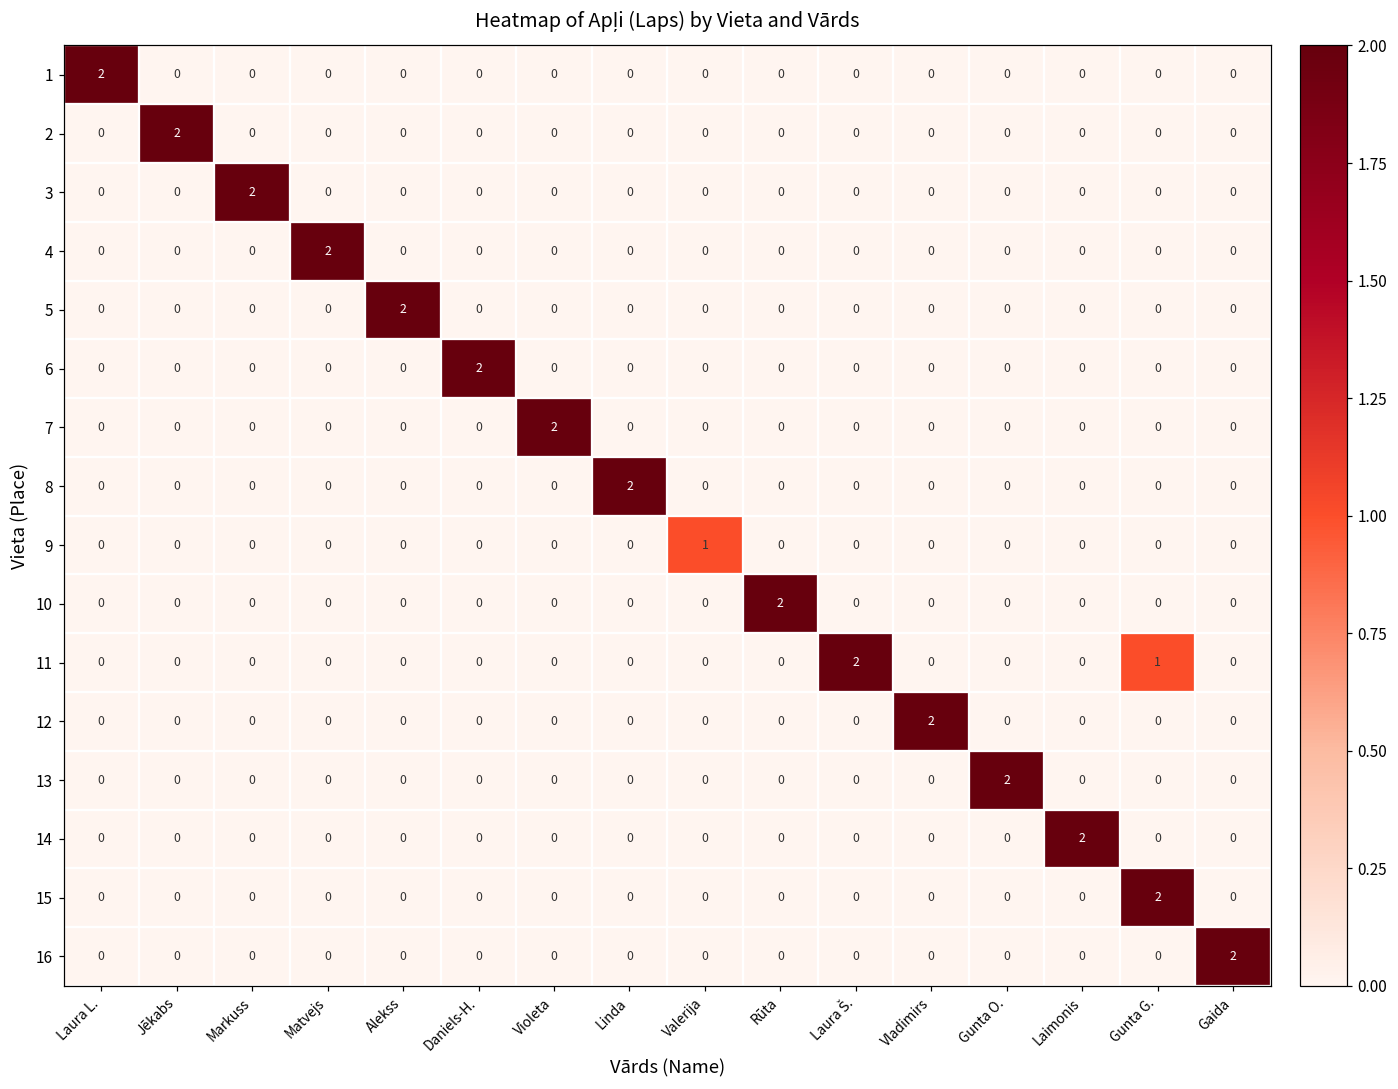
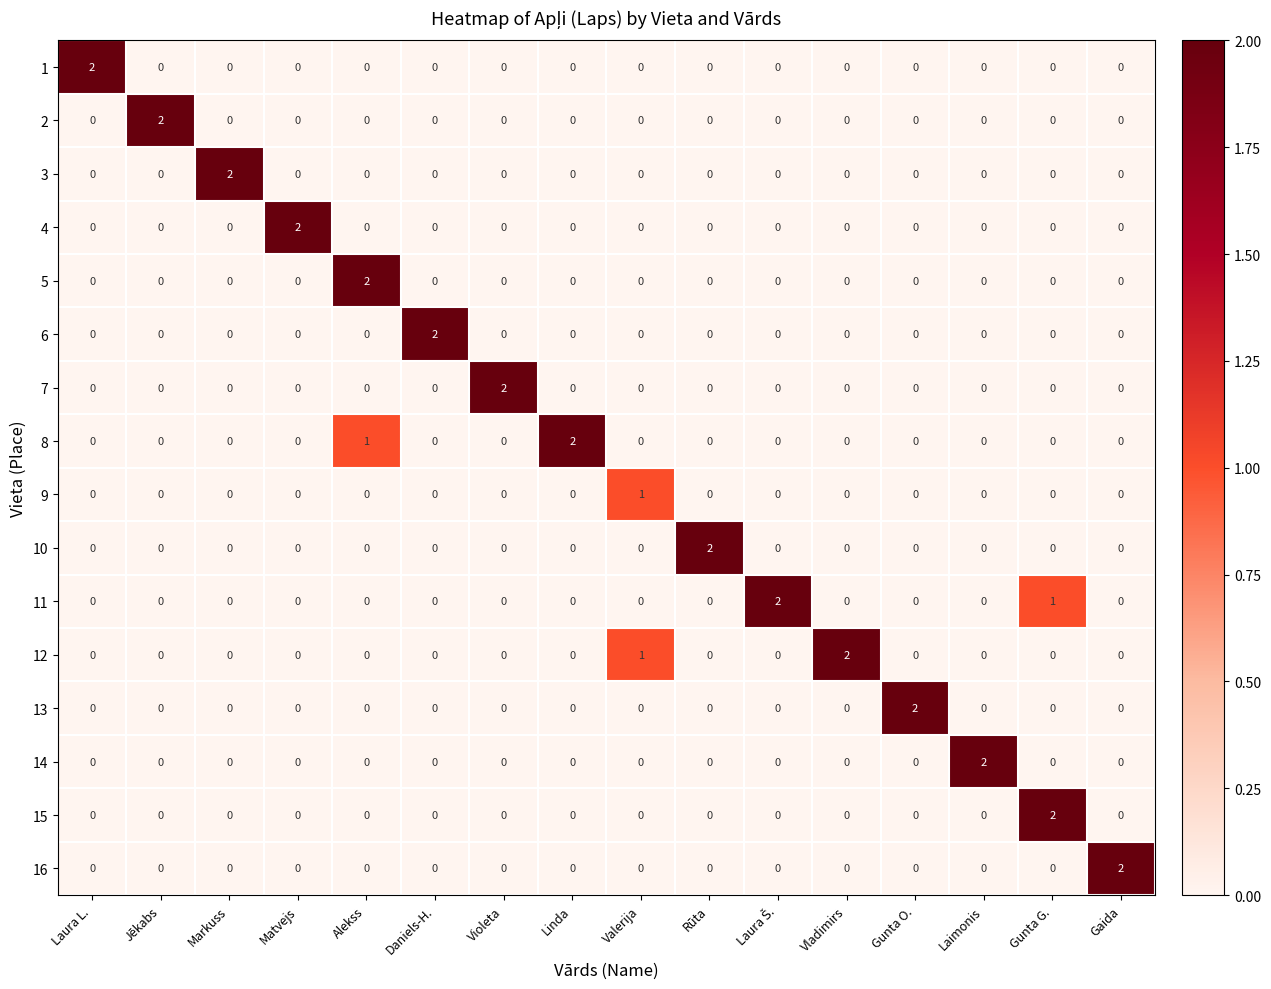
8, Alekss: 0 -> 1
12, Valerija: 0 -> 1
